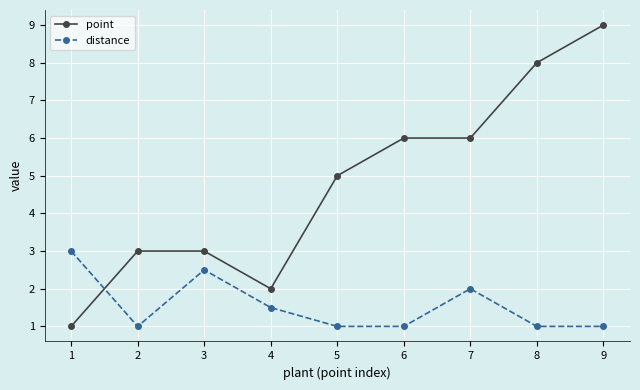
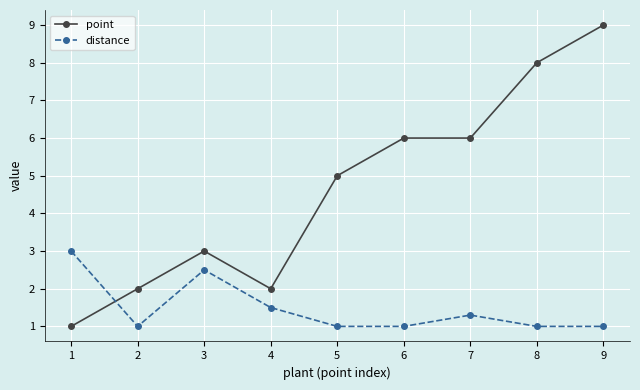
point, 2: 3 -> 2
distance, 7: 2.0 -> 1.3
